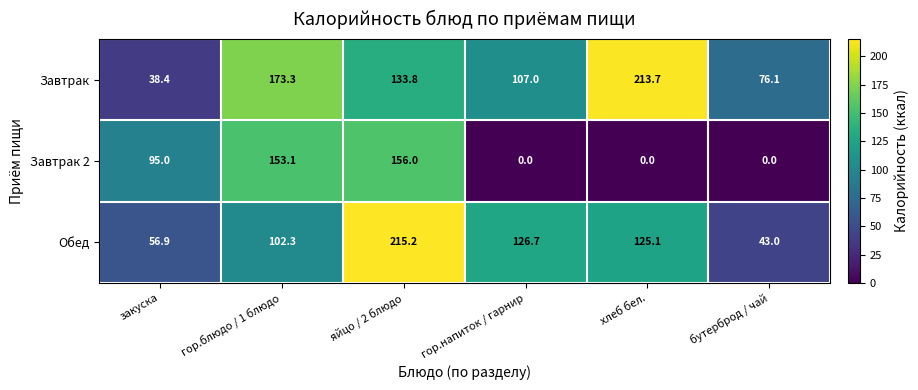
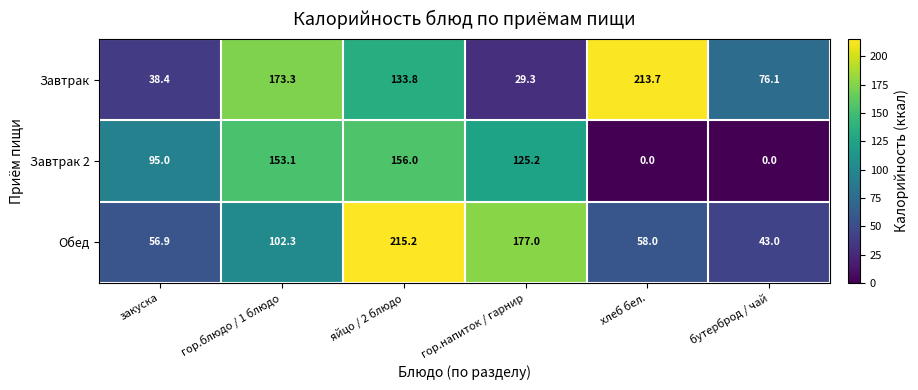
Завтрак, гор.напиток / гарнир: 107.0 -> 29.3
Завтрак 2, гор.напиток / гарнир: 0.0 -> 125.2
Обед, гор.напиток / гарнир: 126.7 -> 177.0
Обед, хлеб бел.: 125.1 -> 58.0
